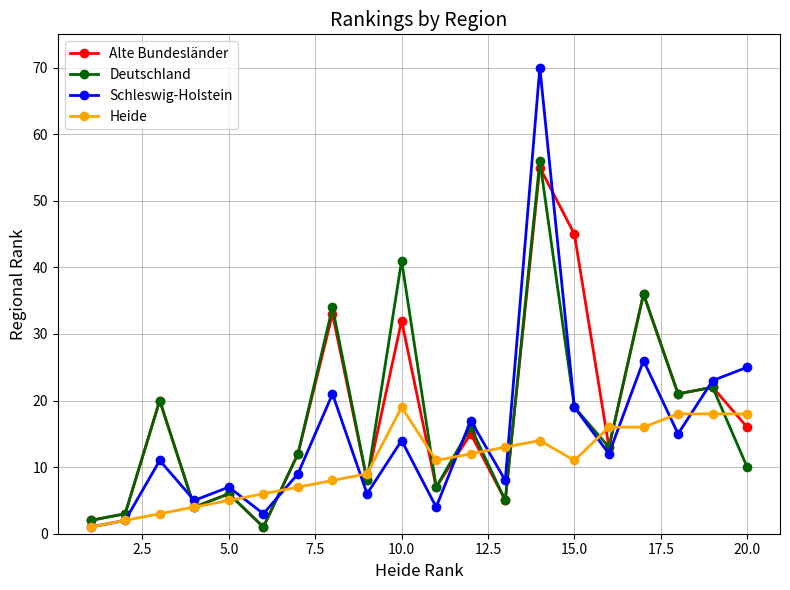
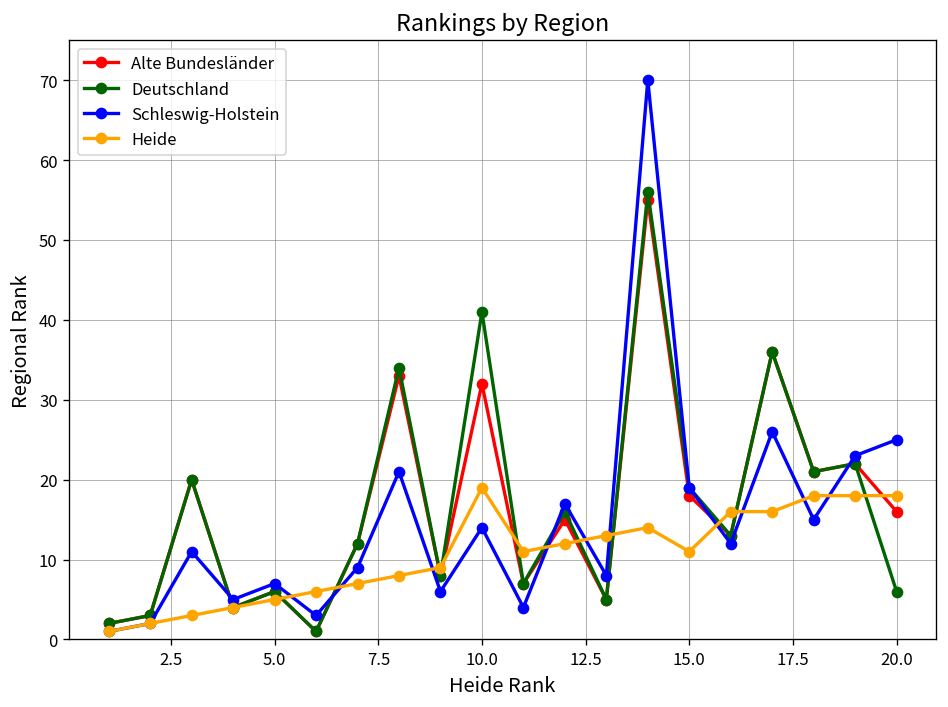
Alte Bundesländer, 15.0: 45 -> 18
Deutschland, 20.0: 10 -> 6
